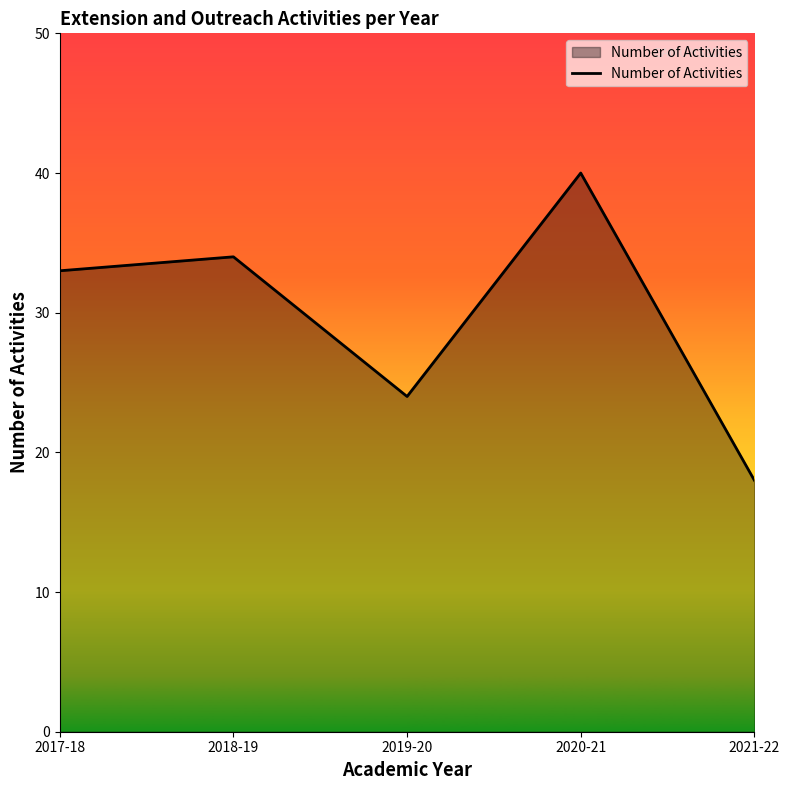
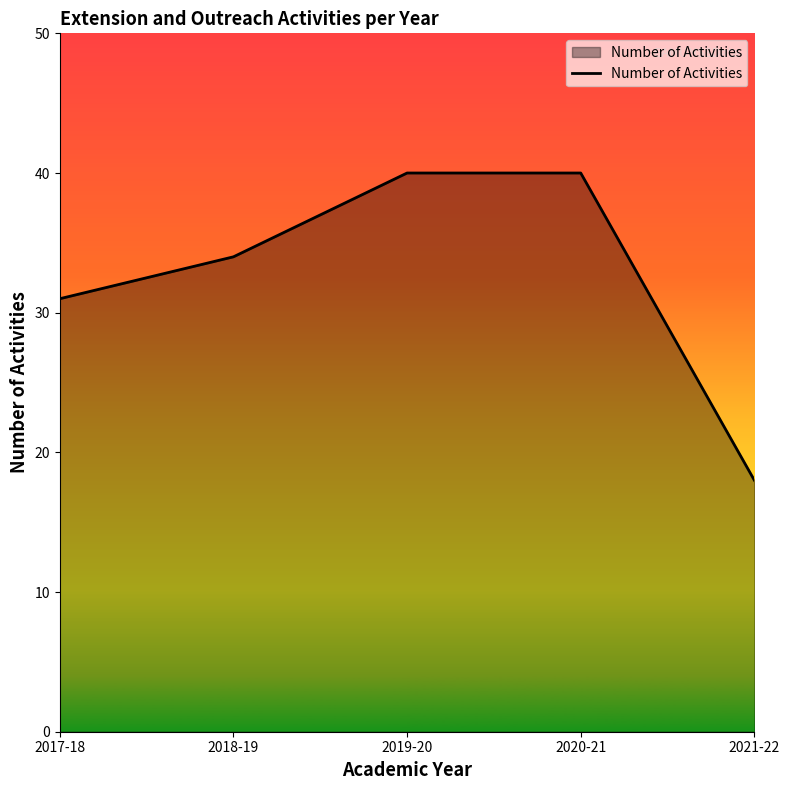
2017-18: 33 -> 31
2019-20: 24 -> 40
